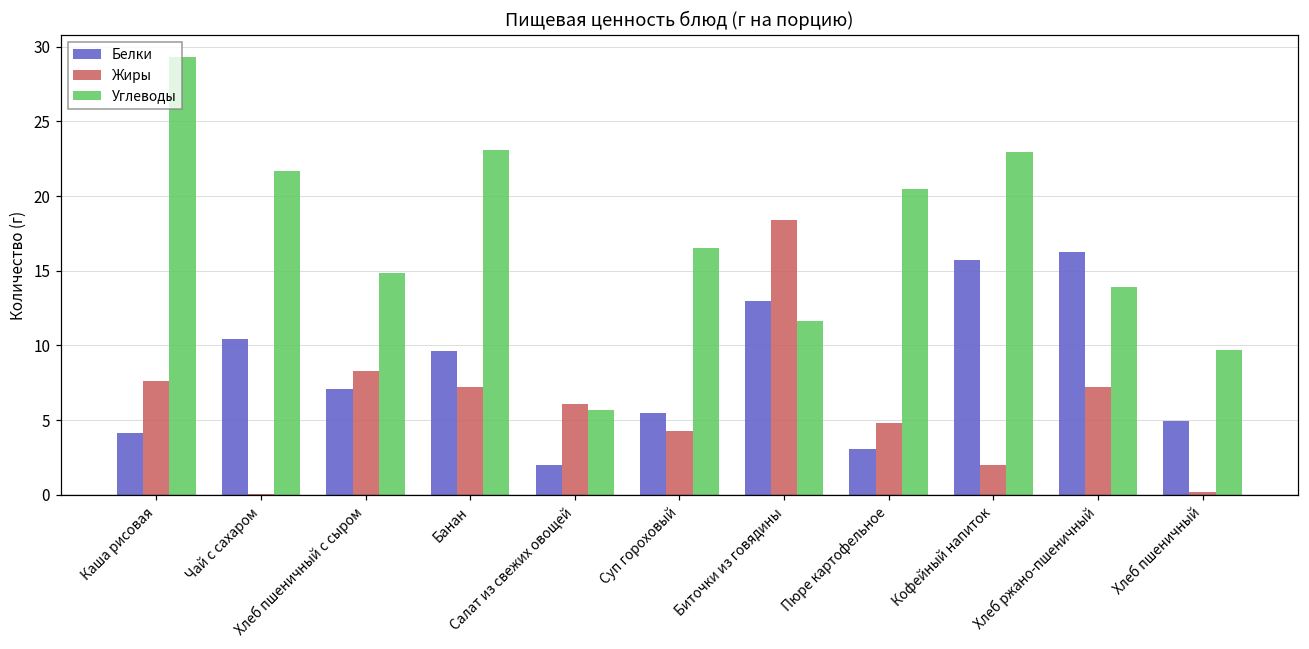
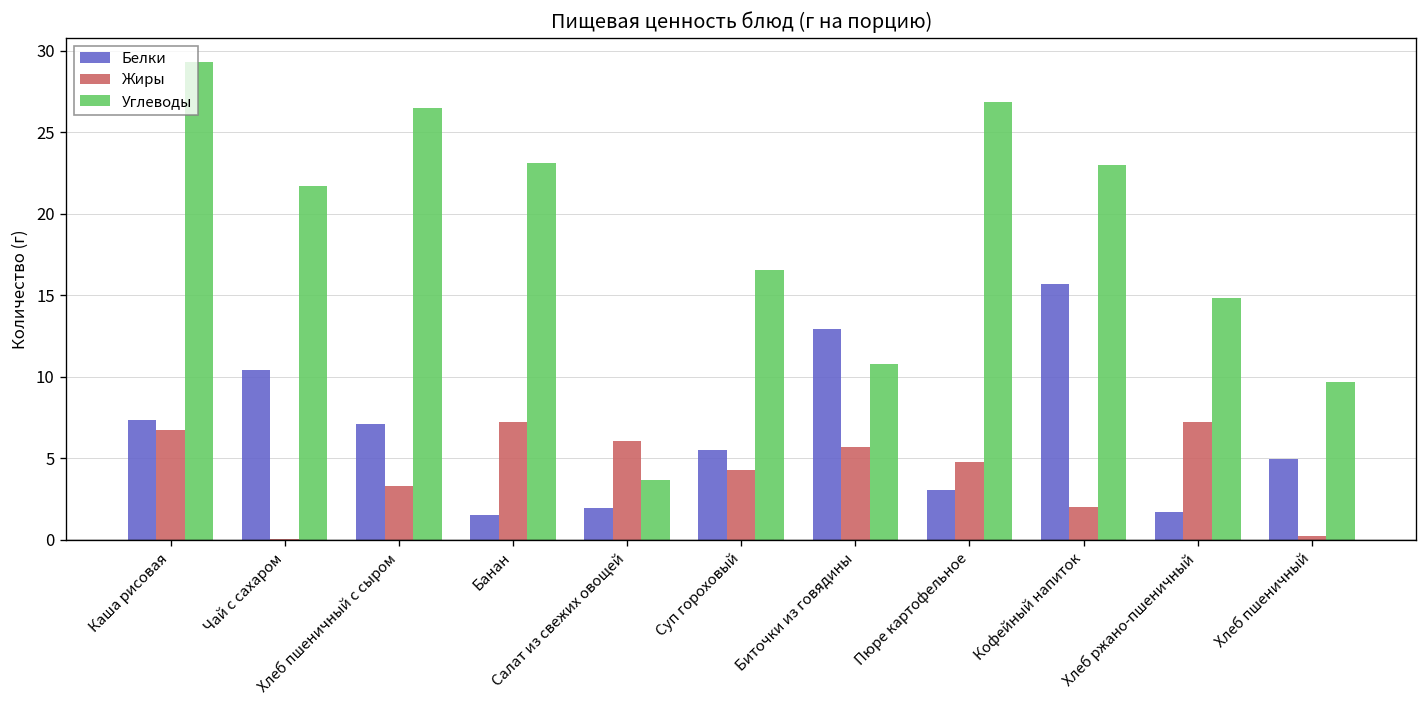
Белки, Каша рисовая: 4.2 -> 7.4
Жиры, Каша рисовая: 7.6 -> 6.8
Жиры, Хлеб пшеничный с сыром: 8.3 -> 3.3
Углеводы, Хлеб пшеничный с сыром: 14.8 -> 26.5
Белки, Банан: 9.6 -> 1.5
Углеводы, Салат из свежих овощей: 5.7 -> 3.7
Жиры, Биточки из говядины: 18.4 -> 5.7
Углеводы, Биточки из говядины: 11.6 -> 10.8
Углеводы, Пюре картофельное: 20.4 -> 26.8
Белки, Хлеб ржано-пшеничный: 16.3 -> 1.7
Углеводы, Хлеб ржано-пшеничный: 13.9 -> 14.8
